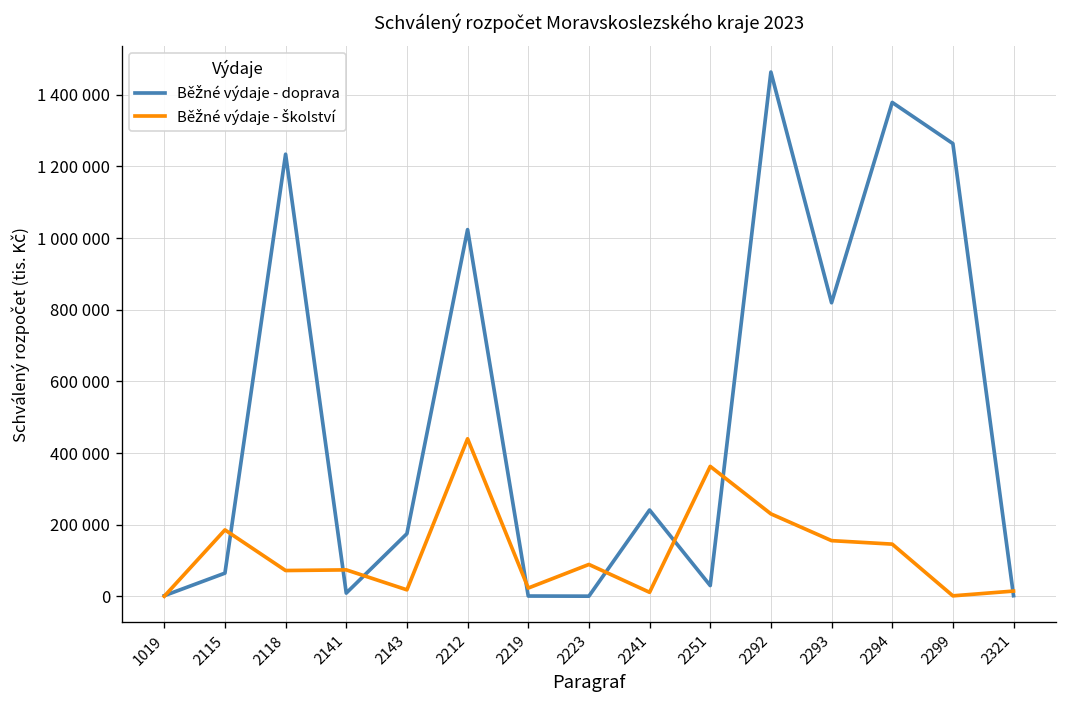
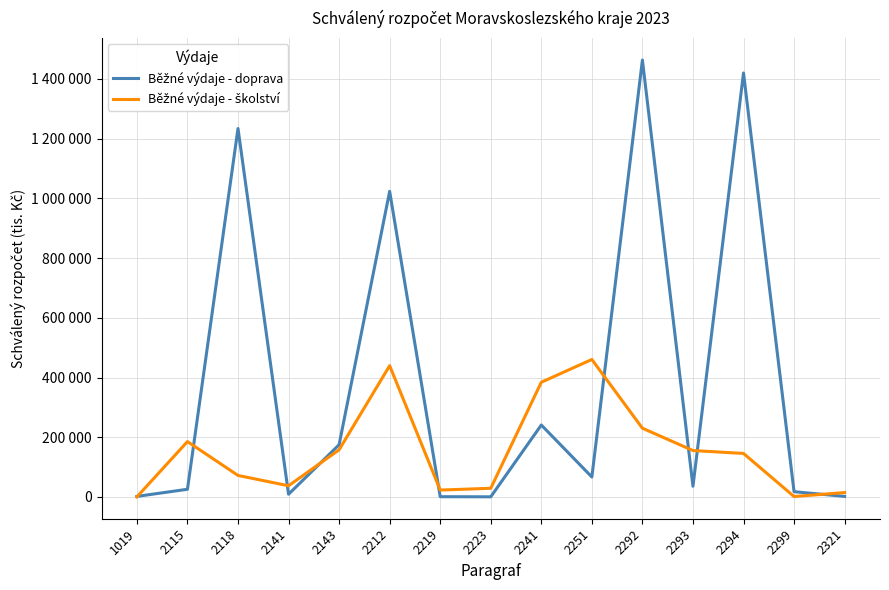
Běžné výdaje - doprava, 2115: 60000 -> 30000
Běžné výdaje - školství, 2141: 70000 -> 40000
Běžné výdaje - školství, 2143: 20000 -> 160000
Běžné výdaje - školství, 2223: 90000 -> 30000
Běžné výdaje - školství, 2241: 10000 -> 380000
Běžné výdaje - doprava, 2251: 30000 -> 70000
Běžné výdaje - školství, 2251: 360000 -> 460000
Běžné výdaje - doprava, 2293: 820000 -> 40000
Běžné výdaje - doprava, 2294: 1380000 -> 1420000
Běžné výdaje - doprava, 2299: 1260000 -> 20000
